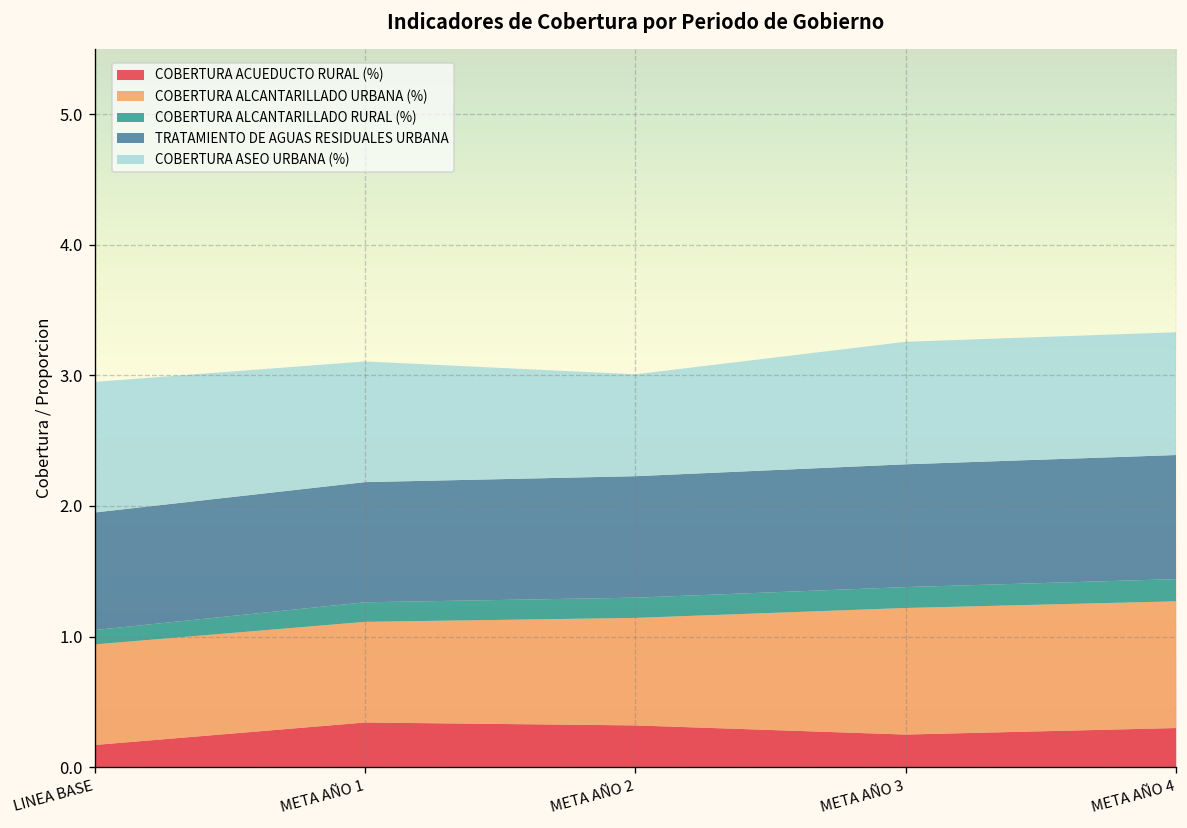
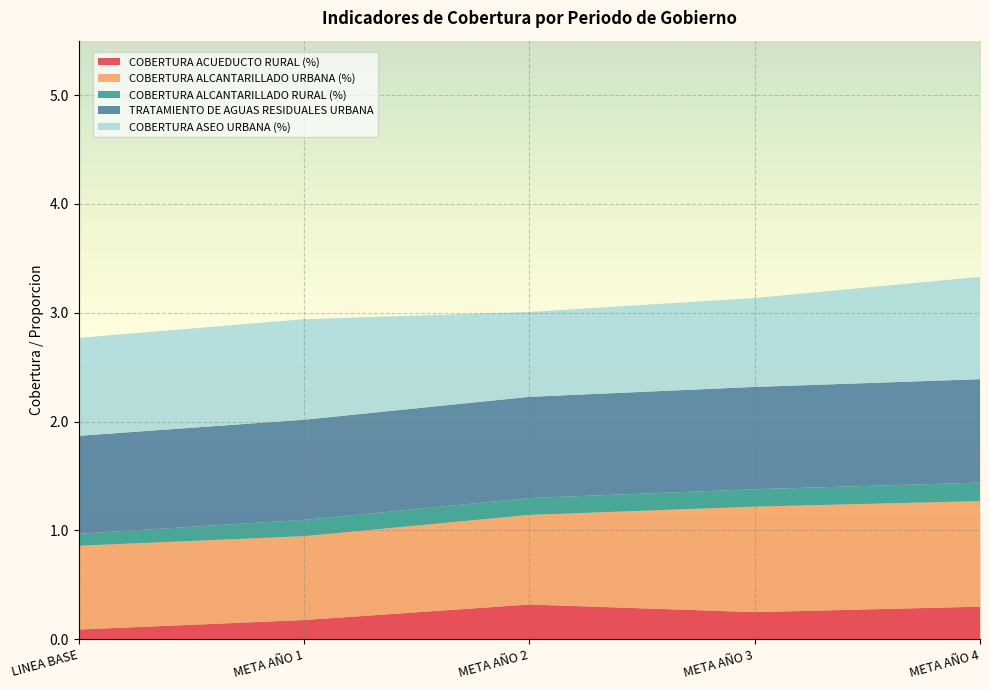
COBERTURA ACUEDUCTO RURAL (%), LINEA BASE: 0.17 -> 0.09
COBERTURA ASEO URBANA (%), LINEA BASE: 1.0 -> 0.9
COBERTURA ACUEDUCTO RURAL (%), META AÑO 1: 0.34 -> 0.18
COBERTURA ASEO URBANA (%), META AÑO 3: 0.94 -> 0.82
